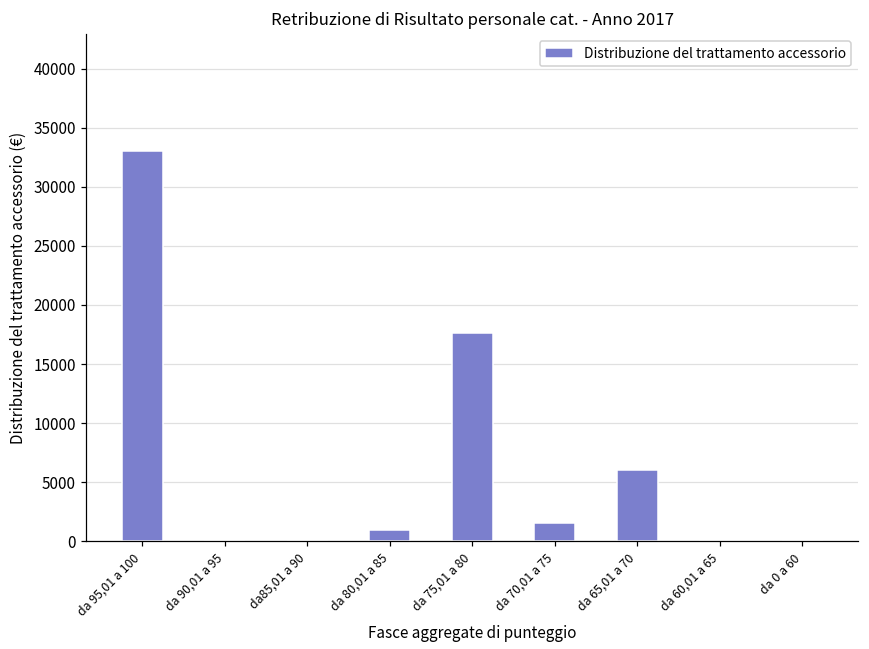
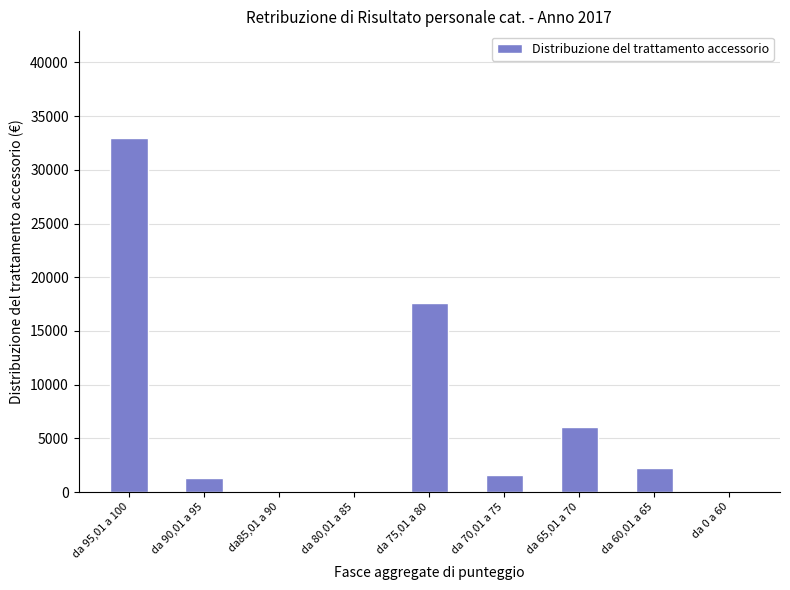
da 90,01 a 95: 0 -> 1300
da 80,01 a 85: 900 -> 0
da 60,01 a 65: 0 -> 2200
